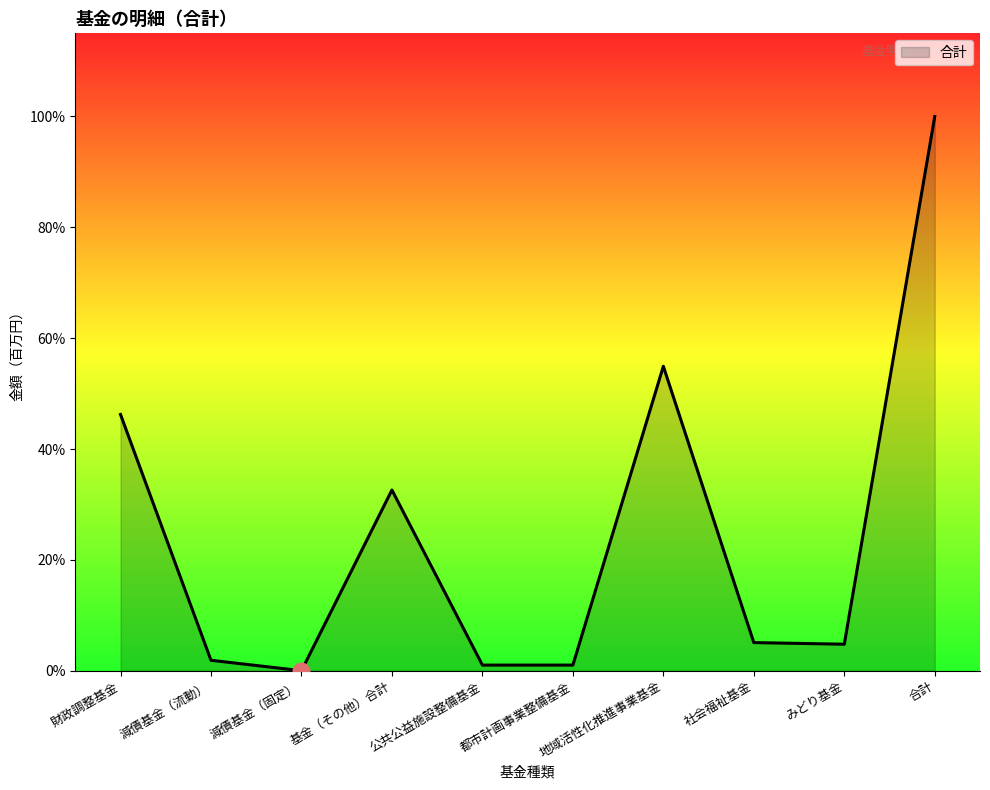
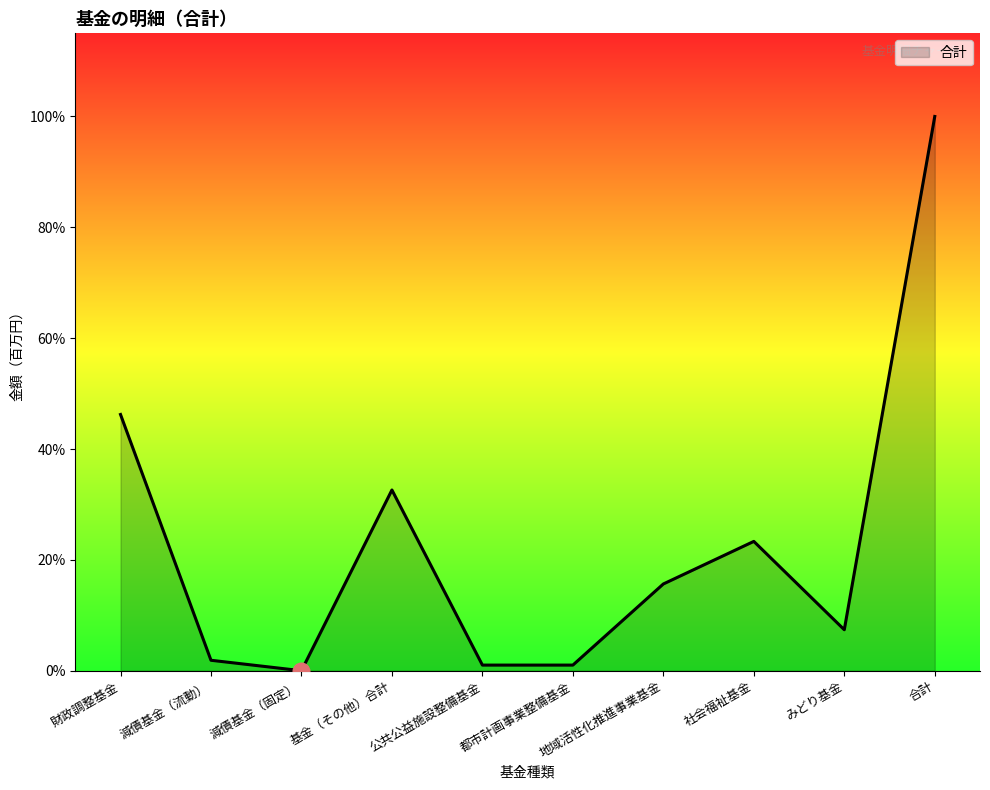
合計, 地域活性化推進事業基金: 55% -> 16%
合計, 社会福祉基金: 5% -> 23%
合計, みどり基金: 5% -> 7%
